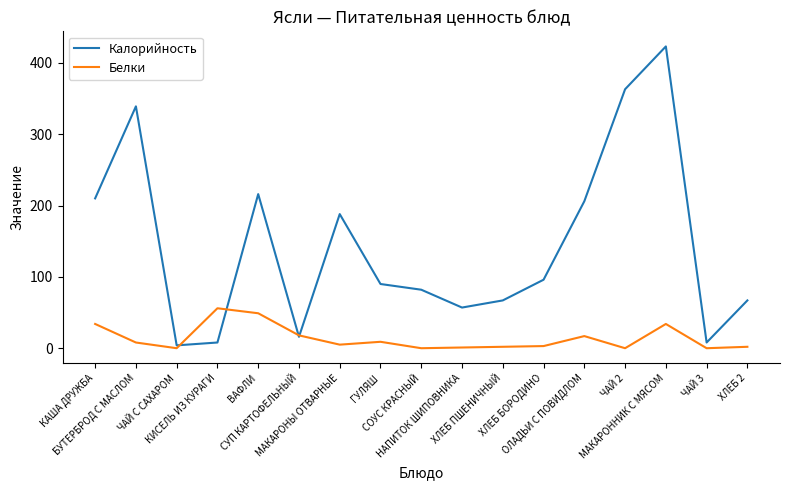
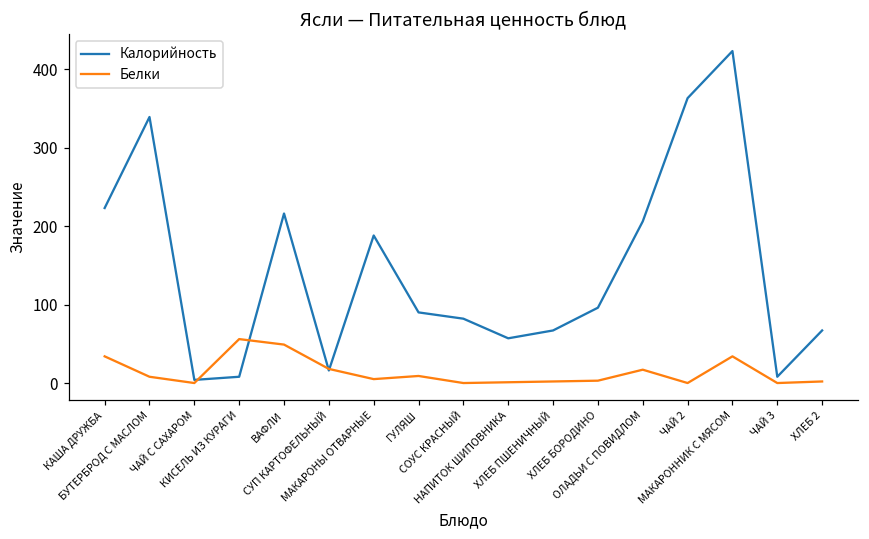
Калорийность, КАША ДРУЖБА: 210 -> 220
